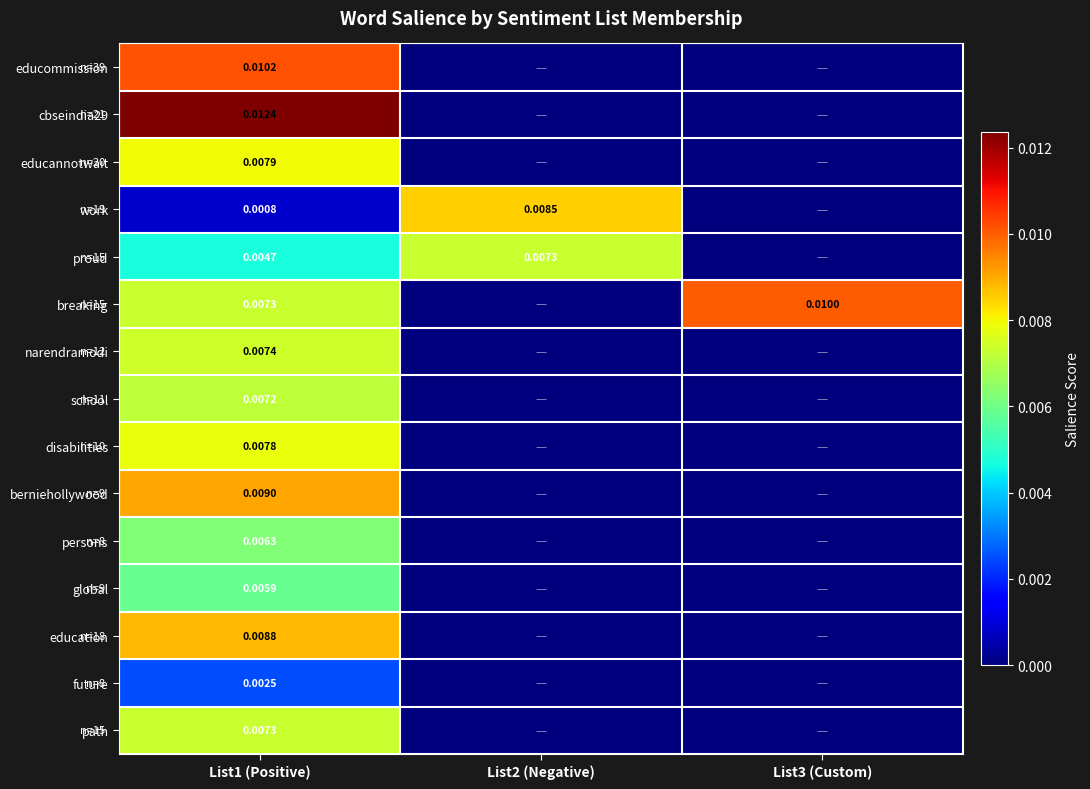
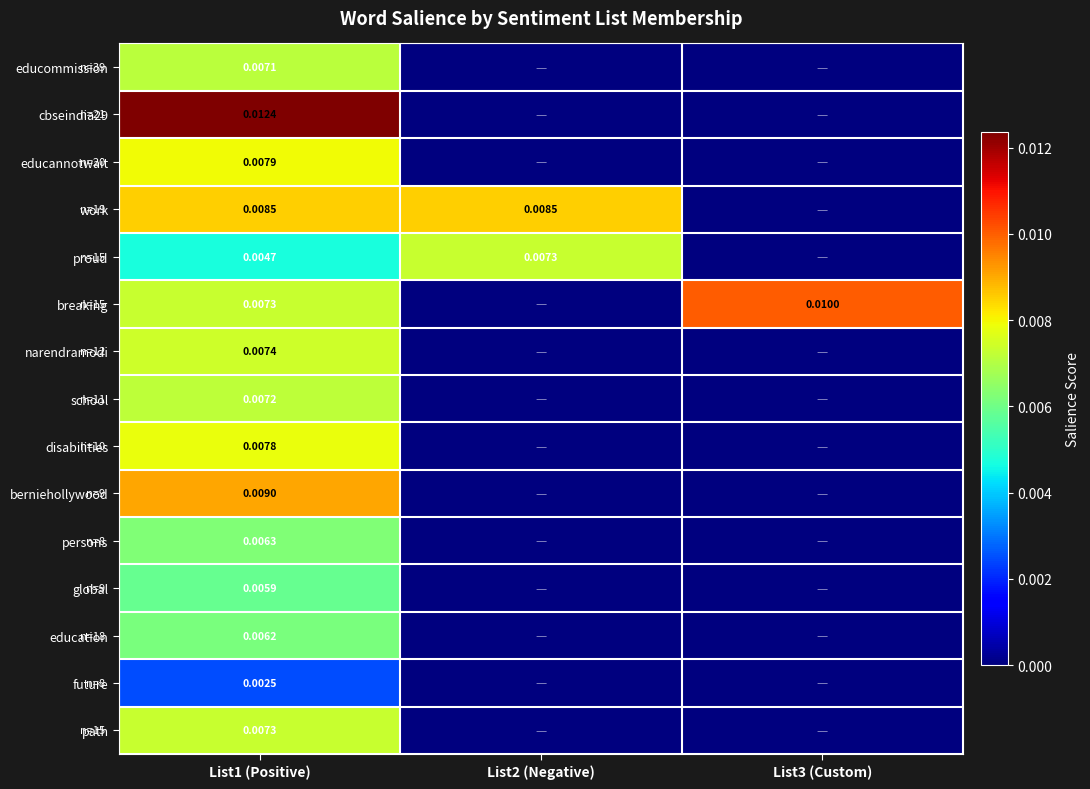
educommission, List1 (Positive): 0.0102 -> 0.0071
work, List1 (Positive): 0.0008 -> 0.0085
education, List1 (Positive): 0.0088 -> 0.0062
